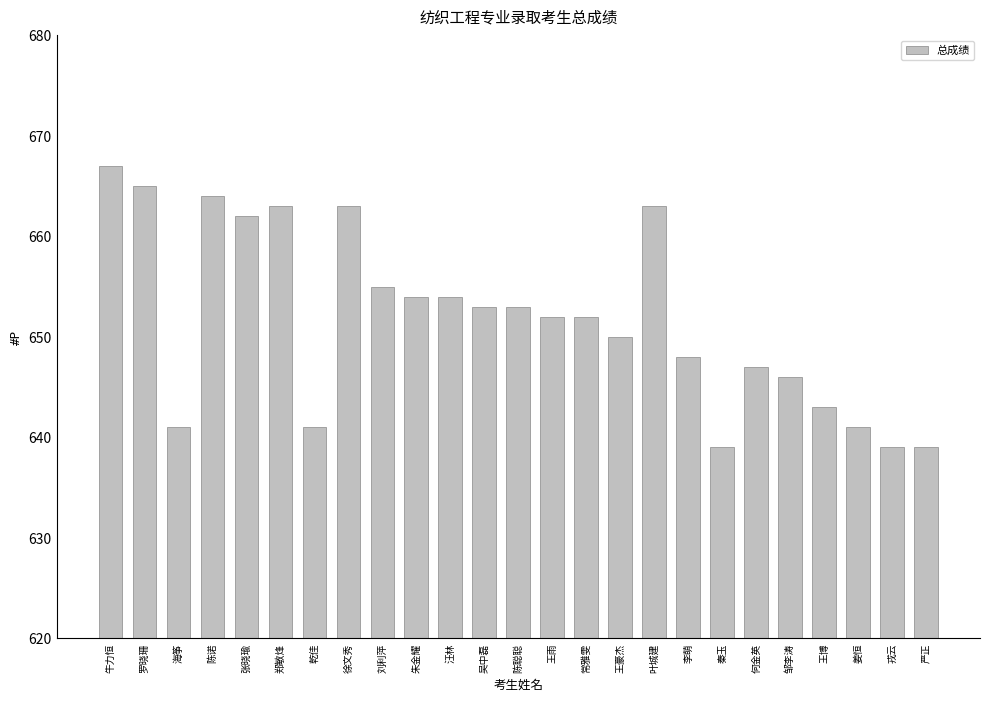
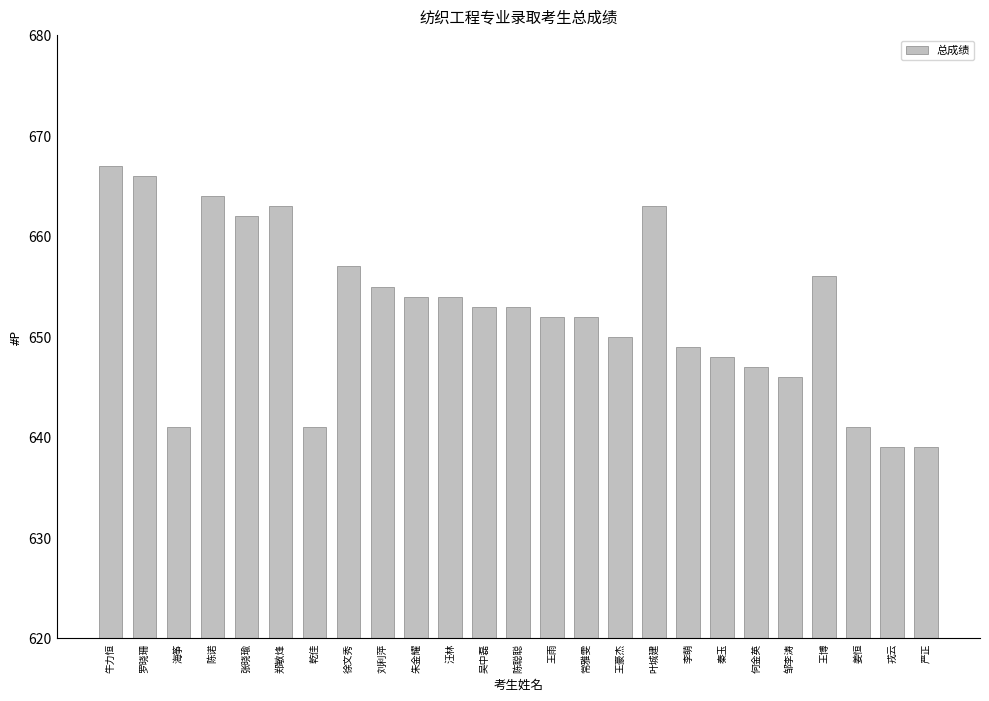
罗晓珊: 665 -> 666
徐文秀: 663 -> 657
李萌: 648 -> 649
秦玉: 639 -> 648
王博: 643 -> 656
